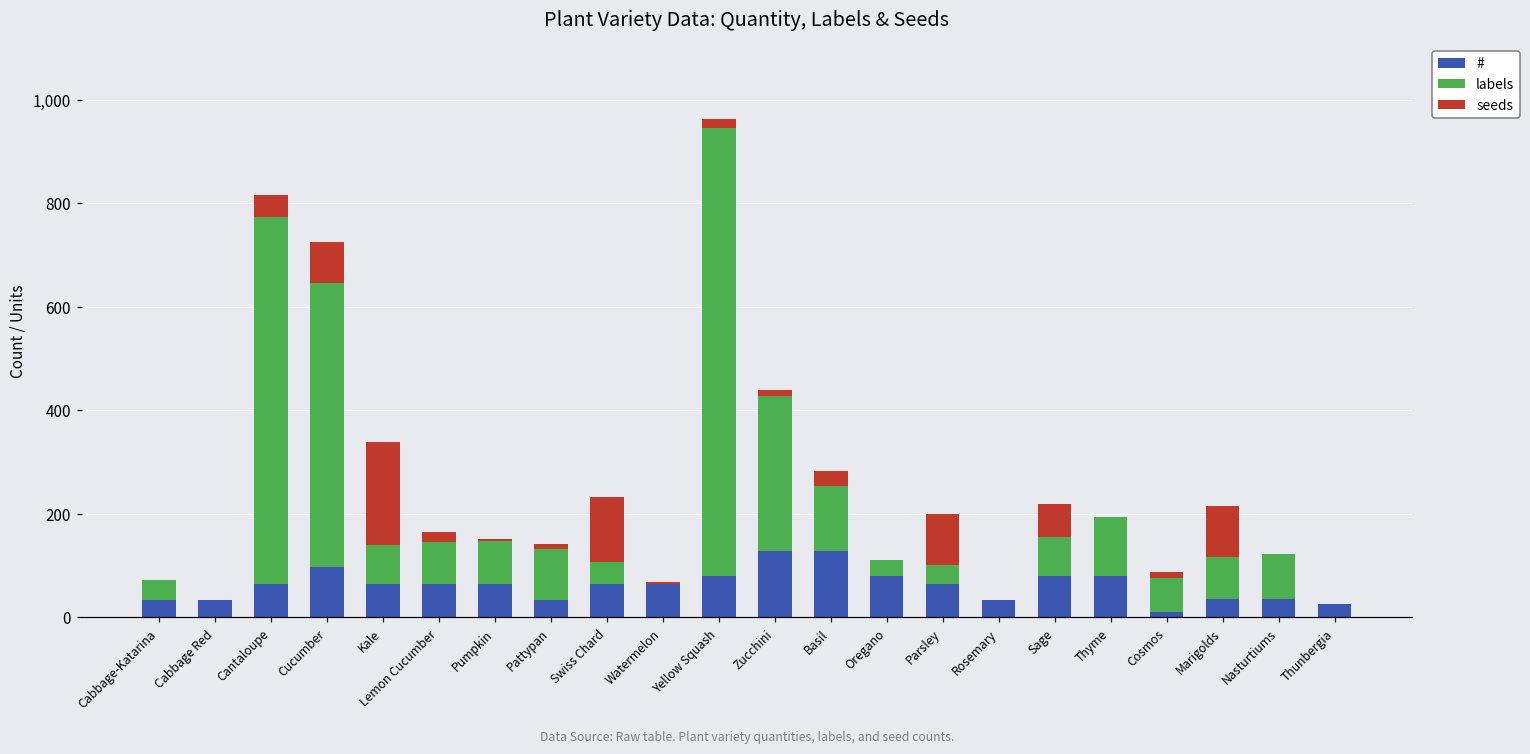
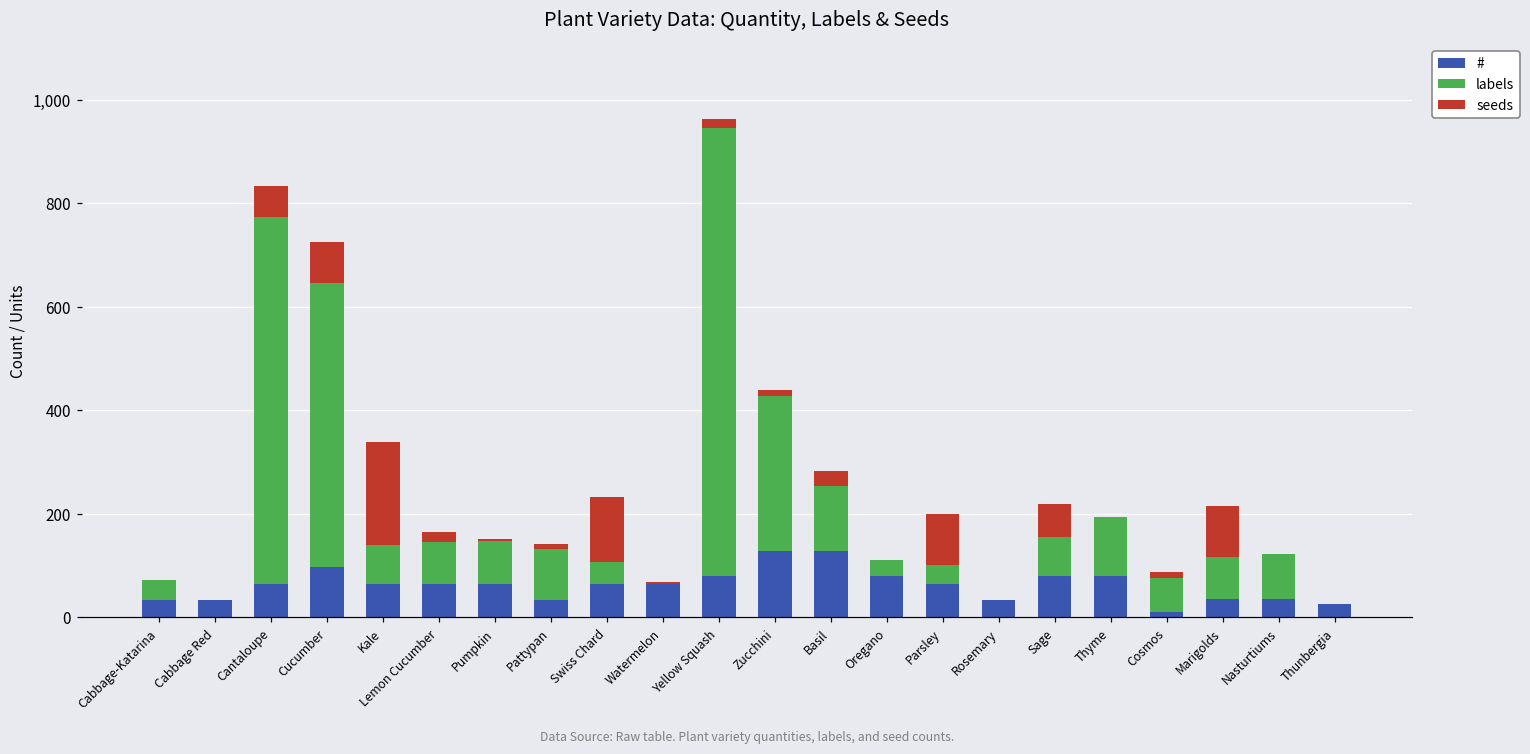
seeds, Cantaloupe: 40 -> 60
